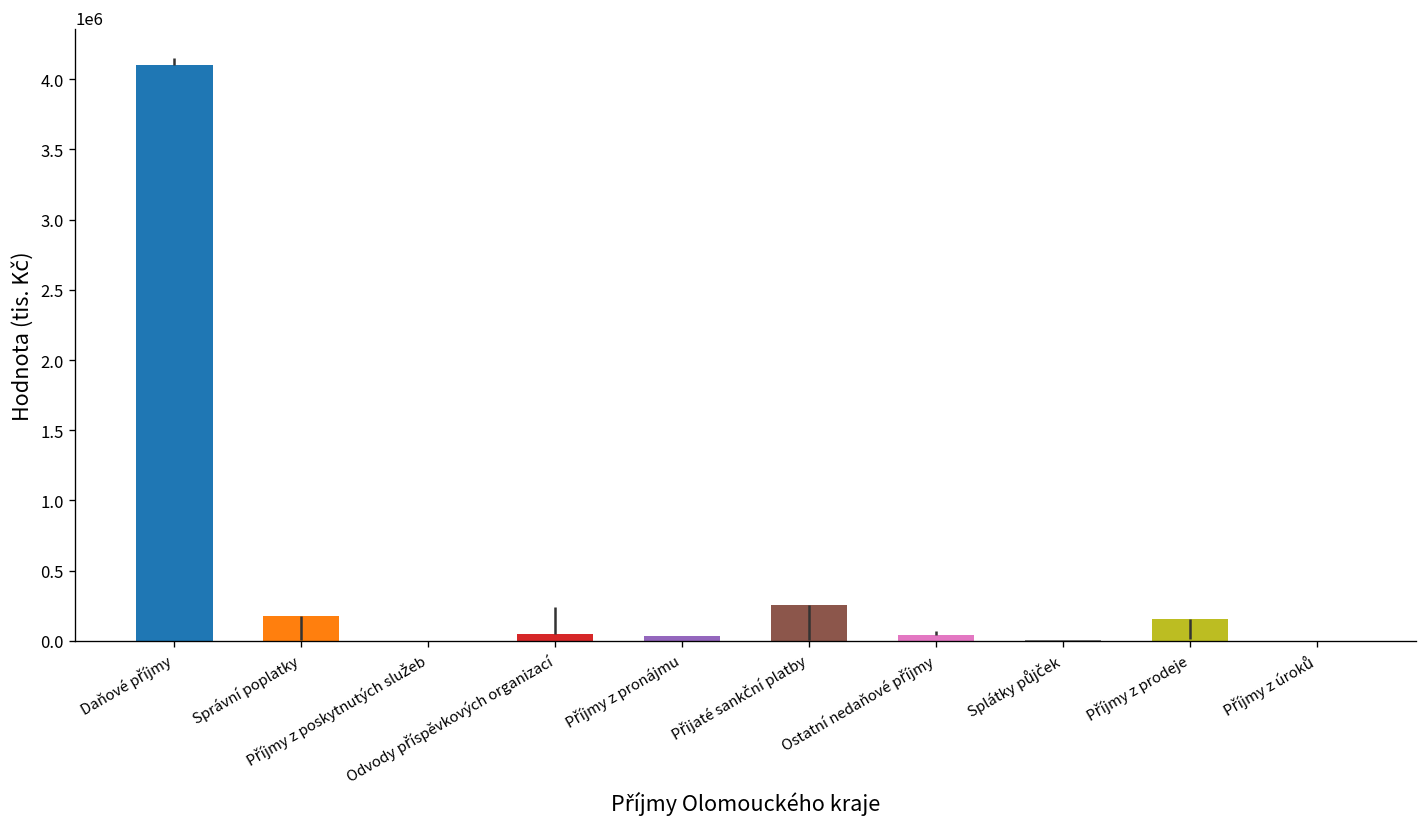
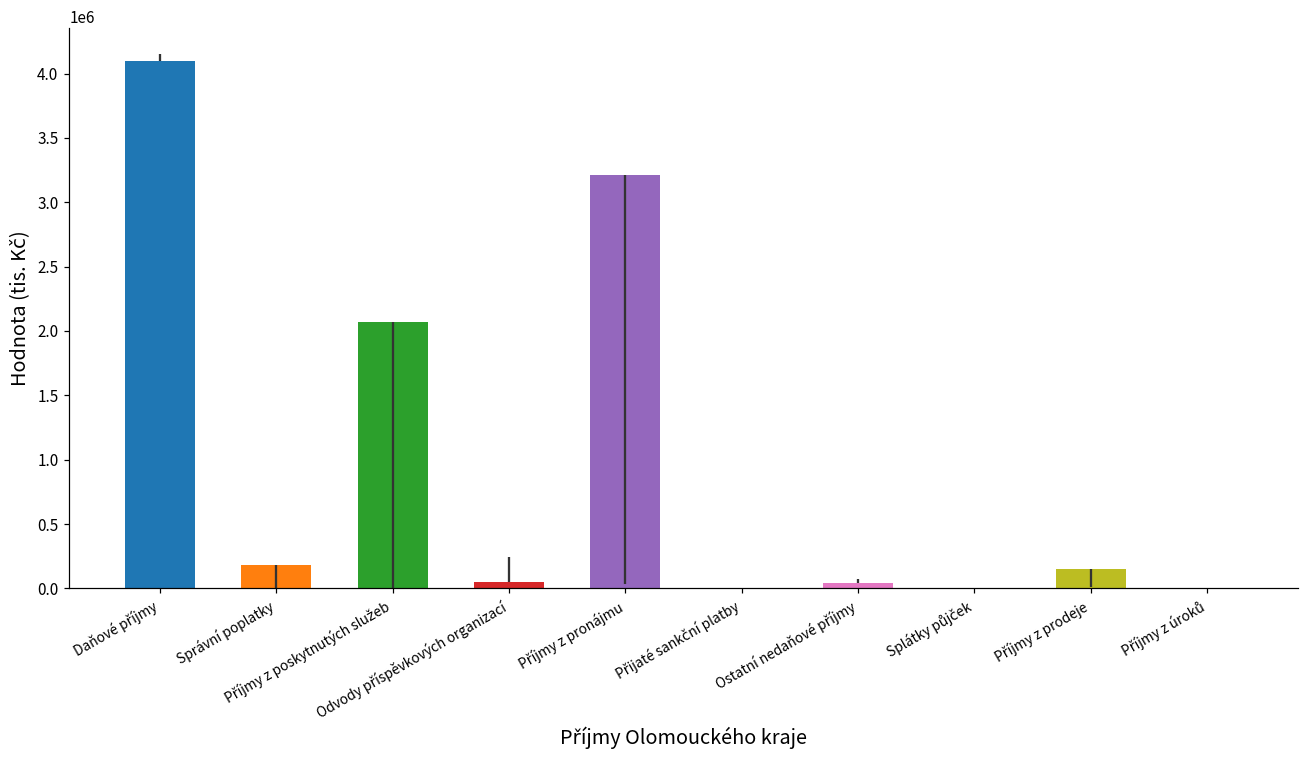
Příjmy z poskytnutých služeb: 0 -> 2070000
Příjmy z pronájmu: 30000 -> 3210000
Přijaté sankční platby: 260000 -> 0
